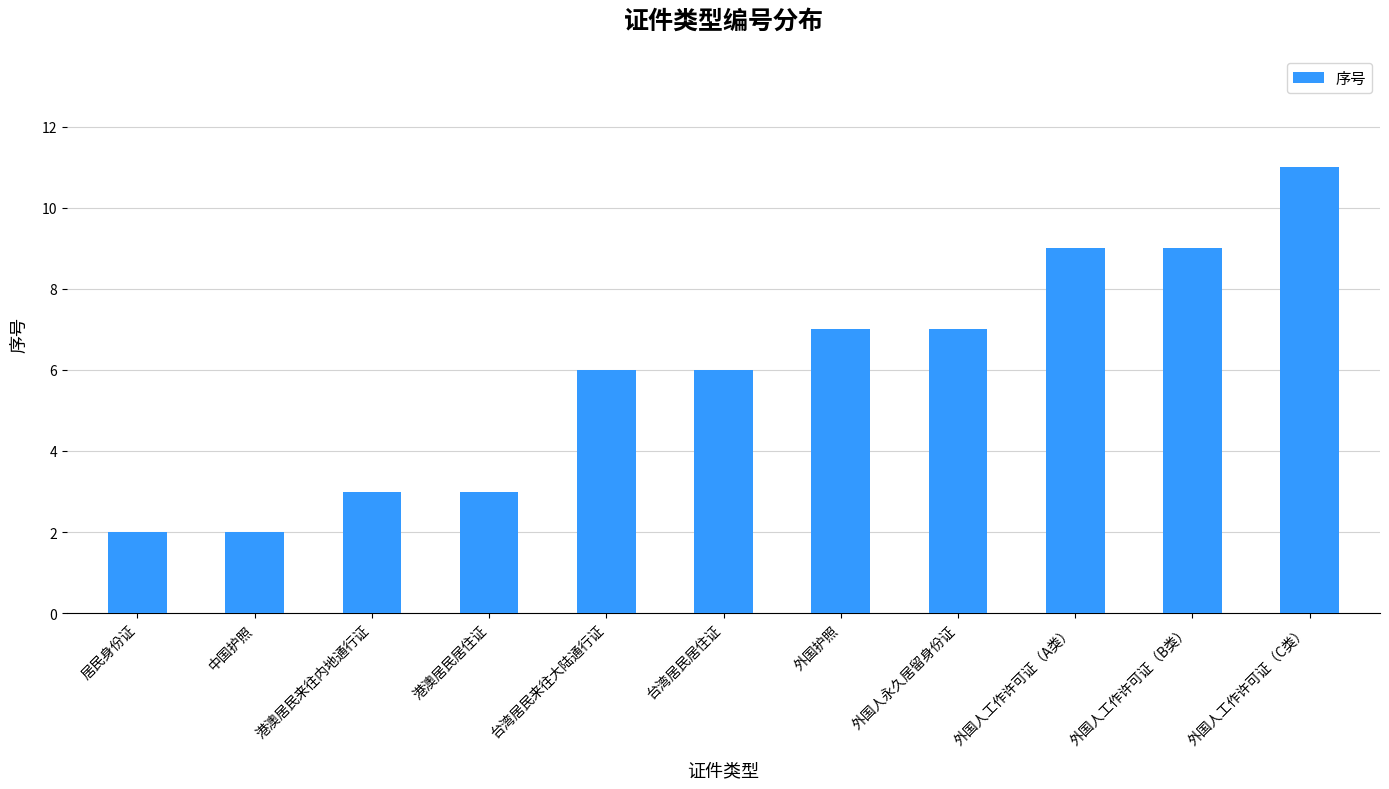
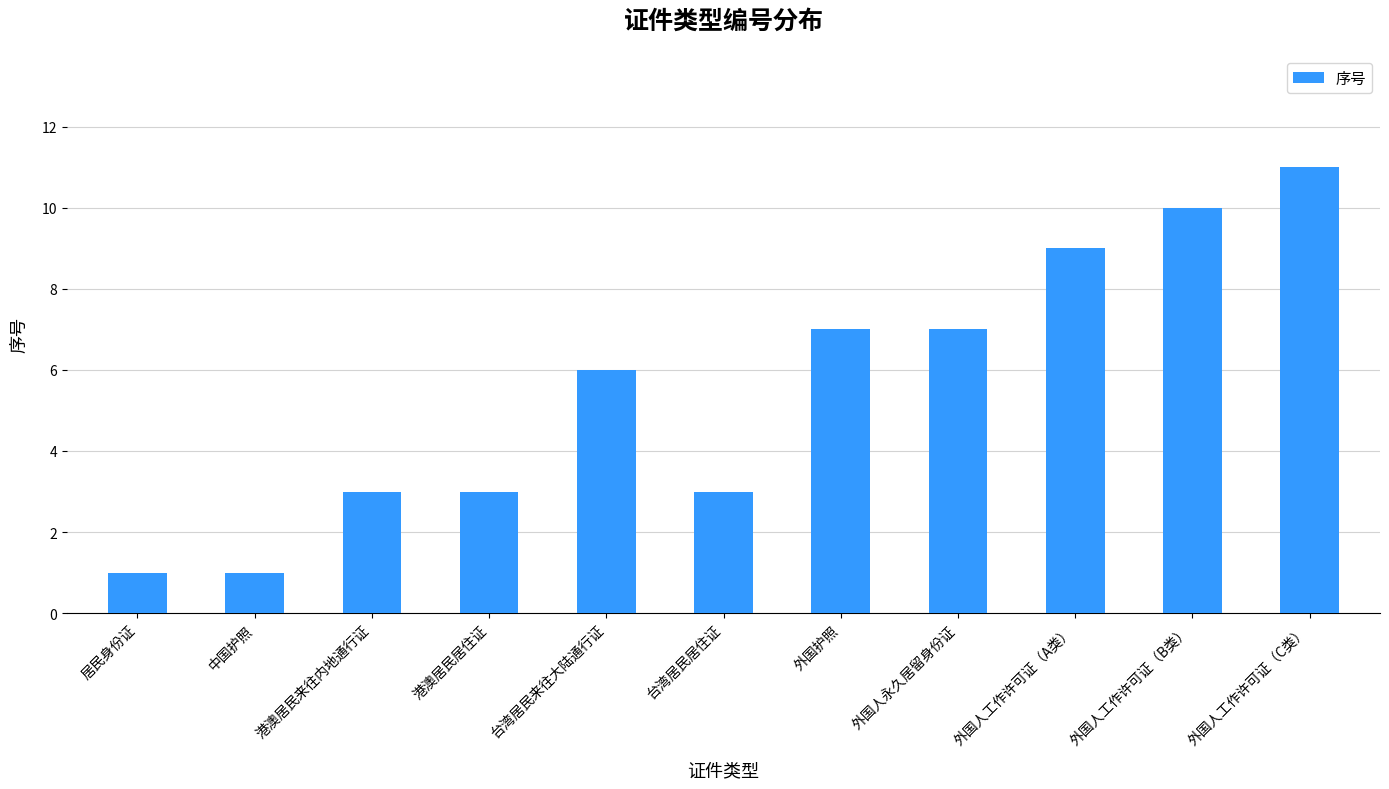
居民身份证: 2 -> 1
中国护照: 2 -> 1
台湾居民居住证: 6 -> 3
外国人工作许可证（B类）: 9 -> 10
